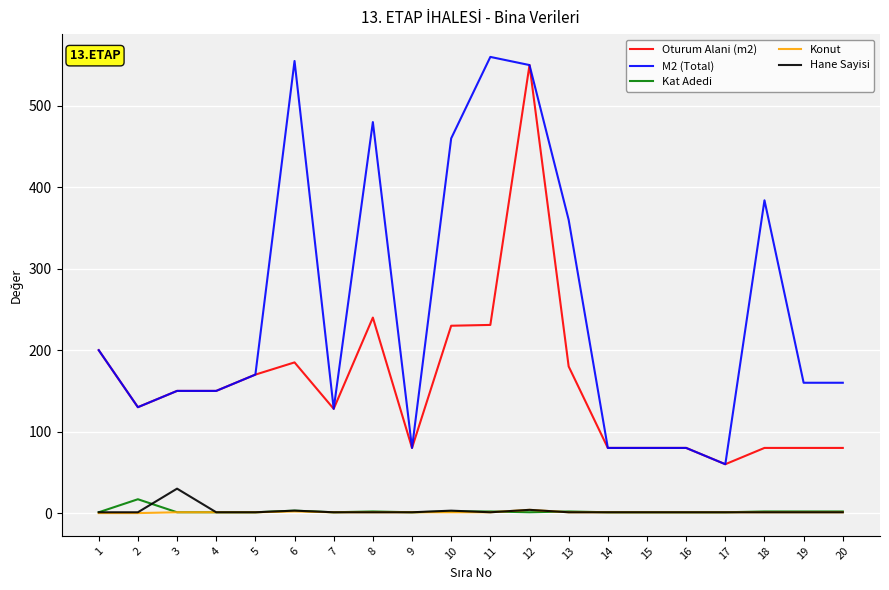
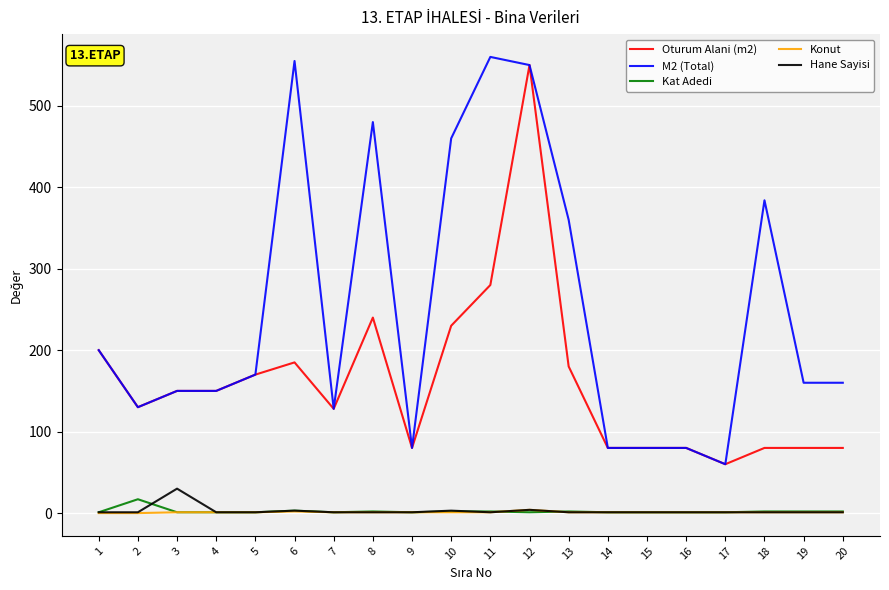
Oturum Alani (m2), 11: 230 -> 280
